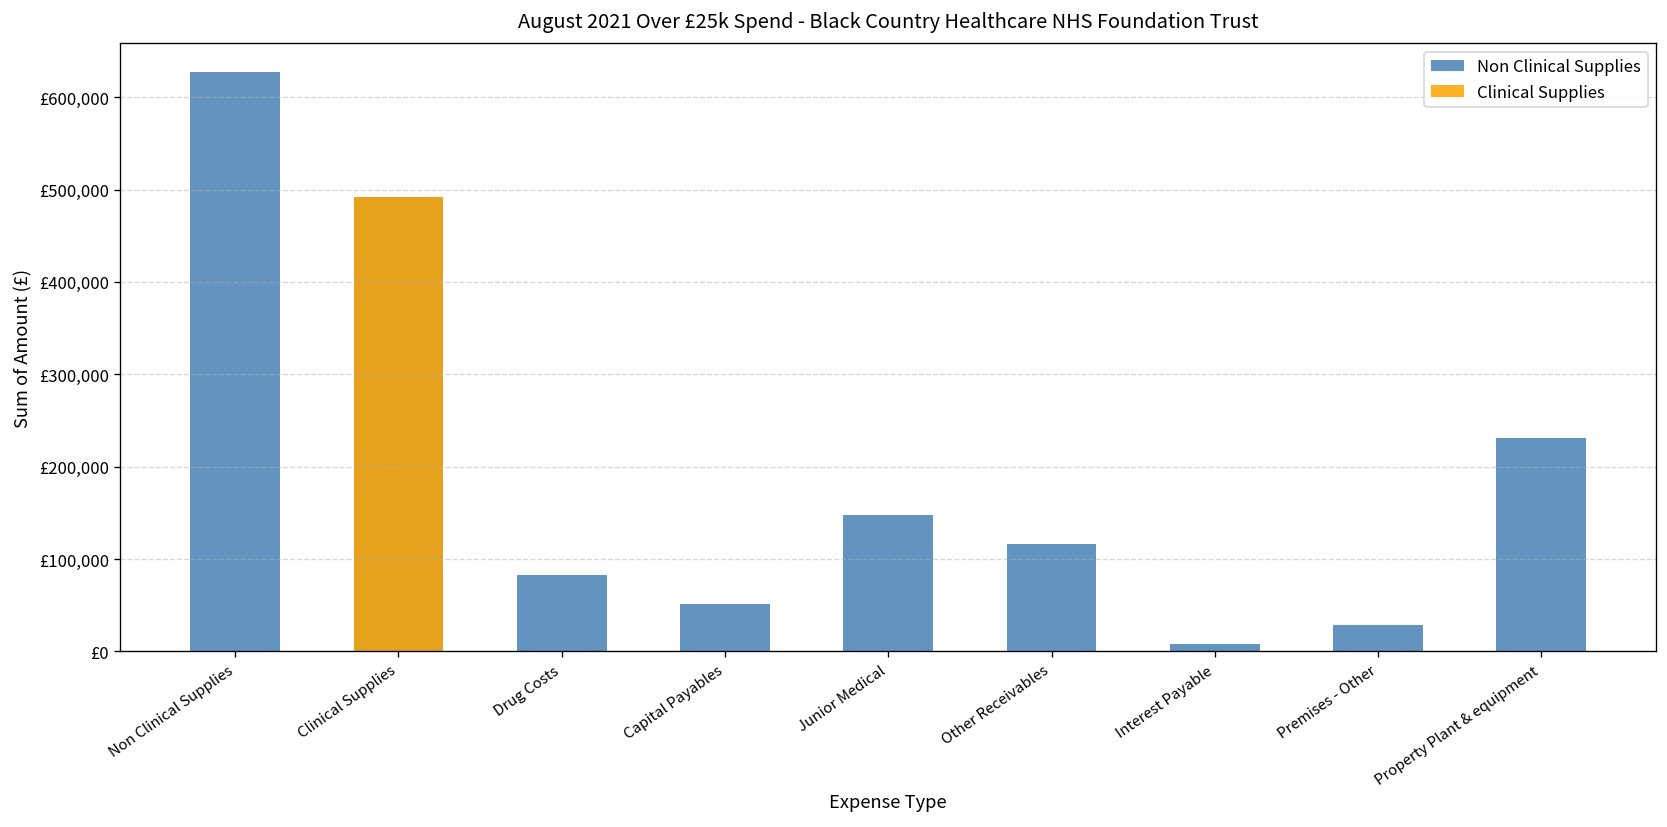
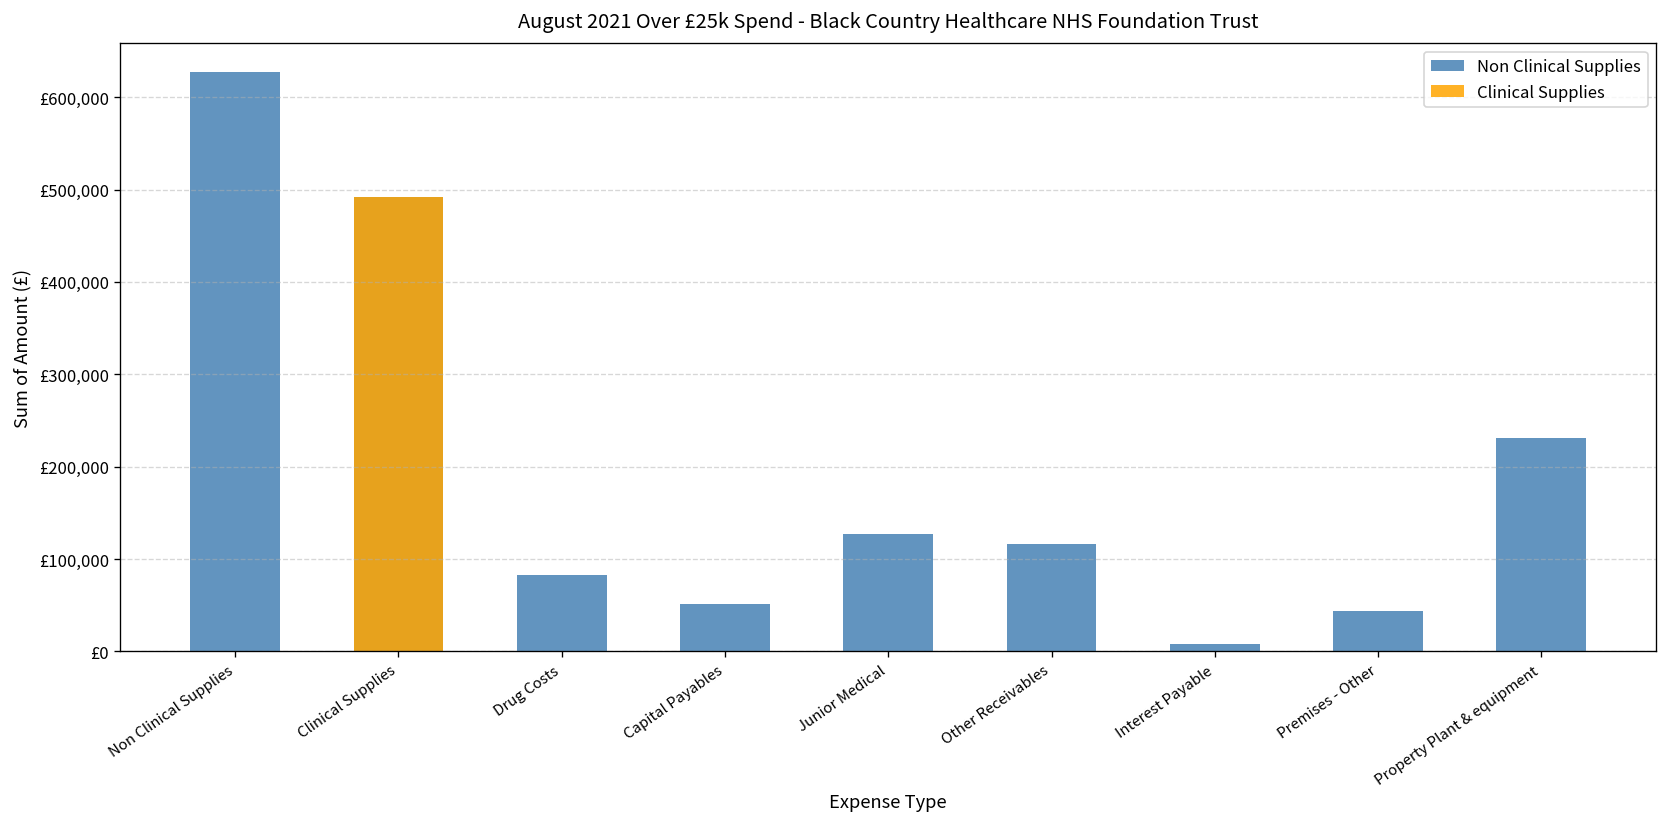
Non Clinical Supplies, Junior Medical: £150,000 -> £130,000
Non Clinical Supplies, Premises - Other: £30,000 -> £40,000
